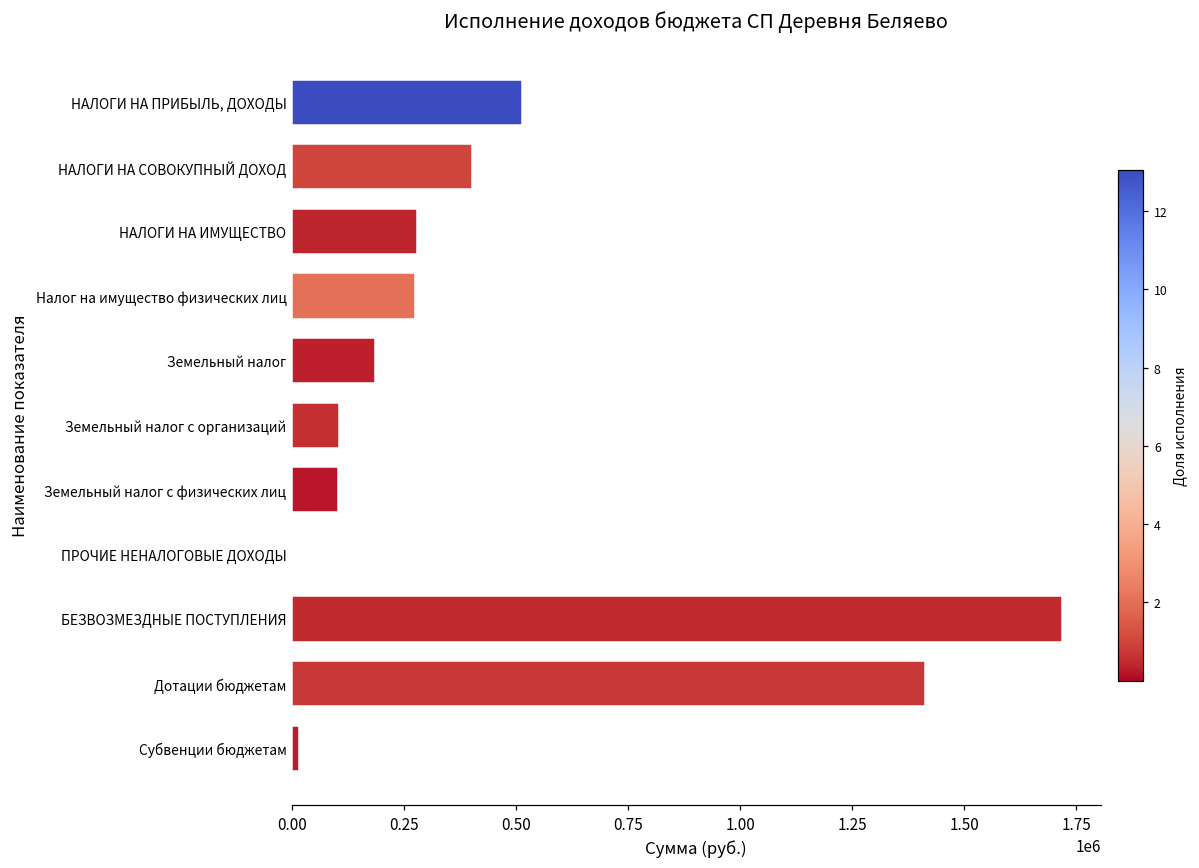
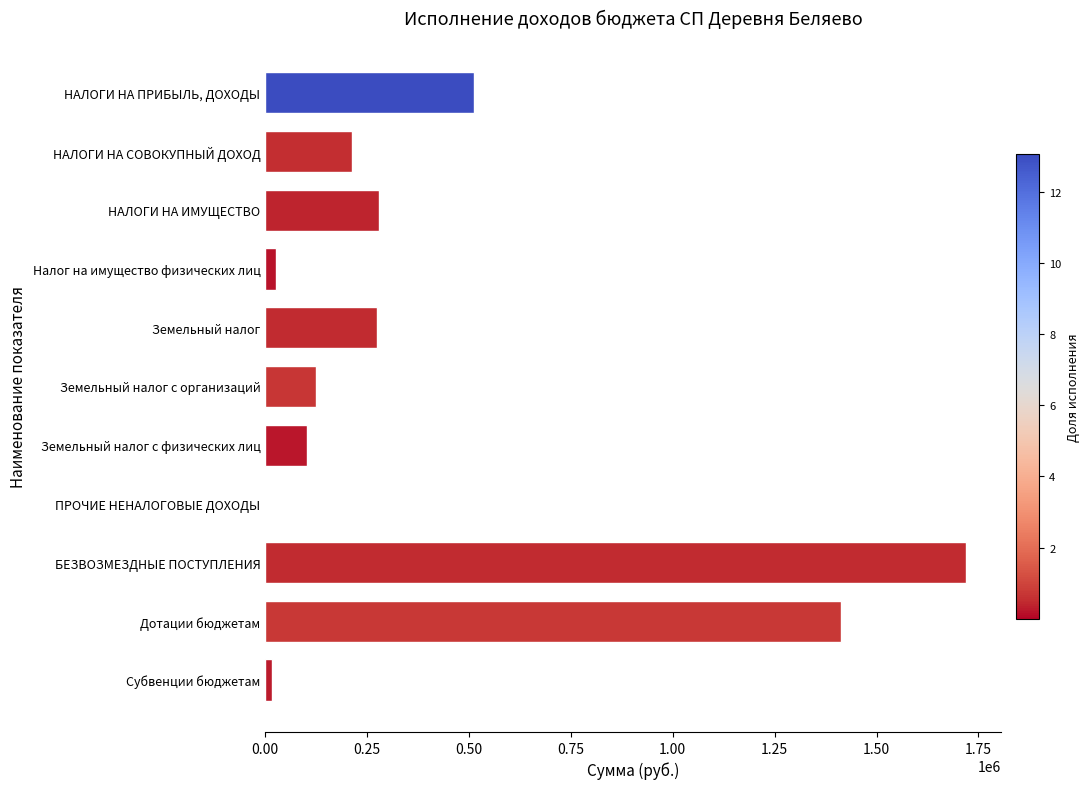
НАЛОГИ НА СОВОКУПНЫЙ ДОХОД: 400000 -> 210000
Налог на имущество физических лиц: 270000 -> 30000
Земельный налог: 180000 -> 270000
Земельный налог с организаций: 110000 -> 120000
